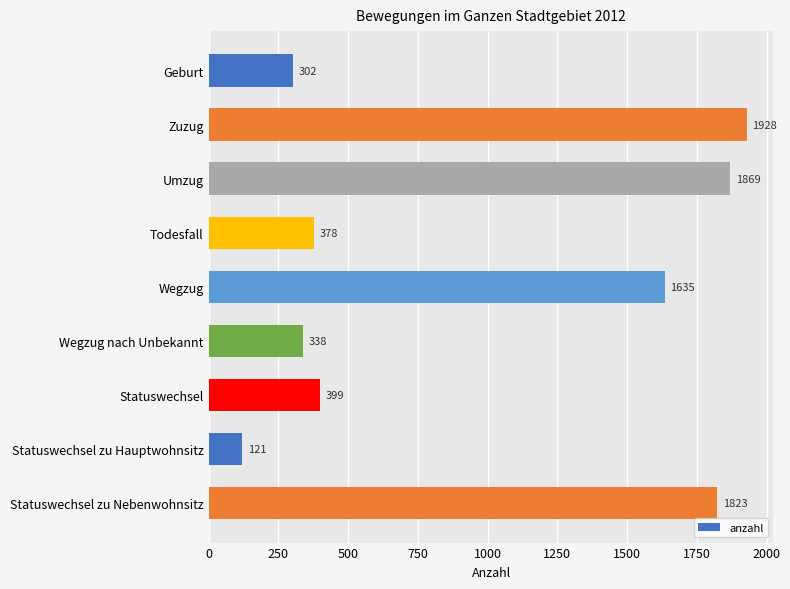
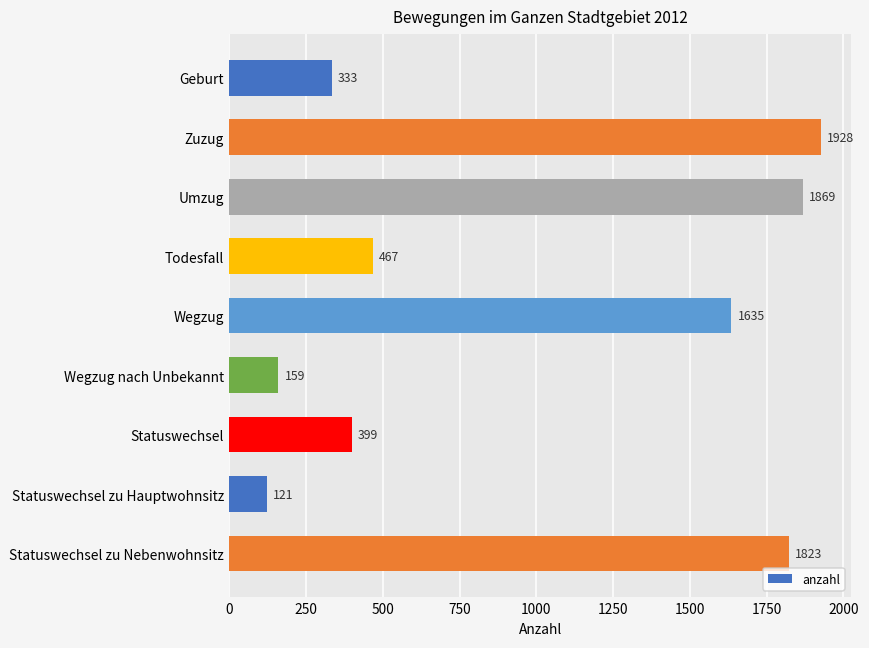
Geburt: 302 -> 333
Todesfall: 378 -> 467
Wegzug nach Unbekannt: 338 -> 159
